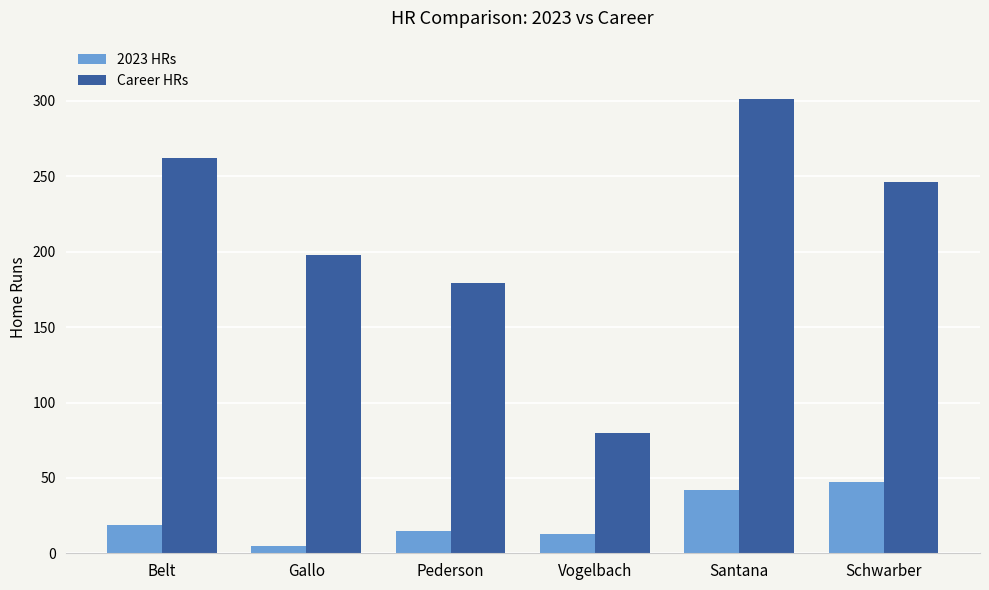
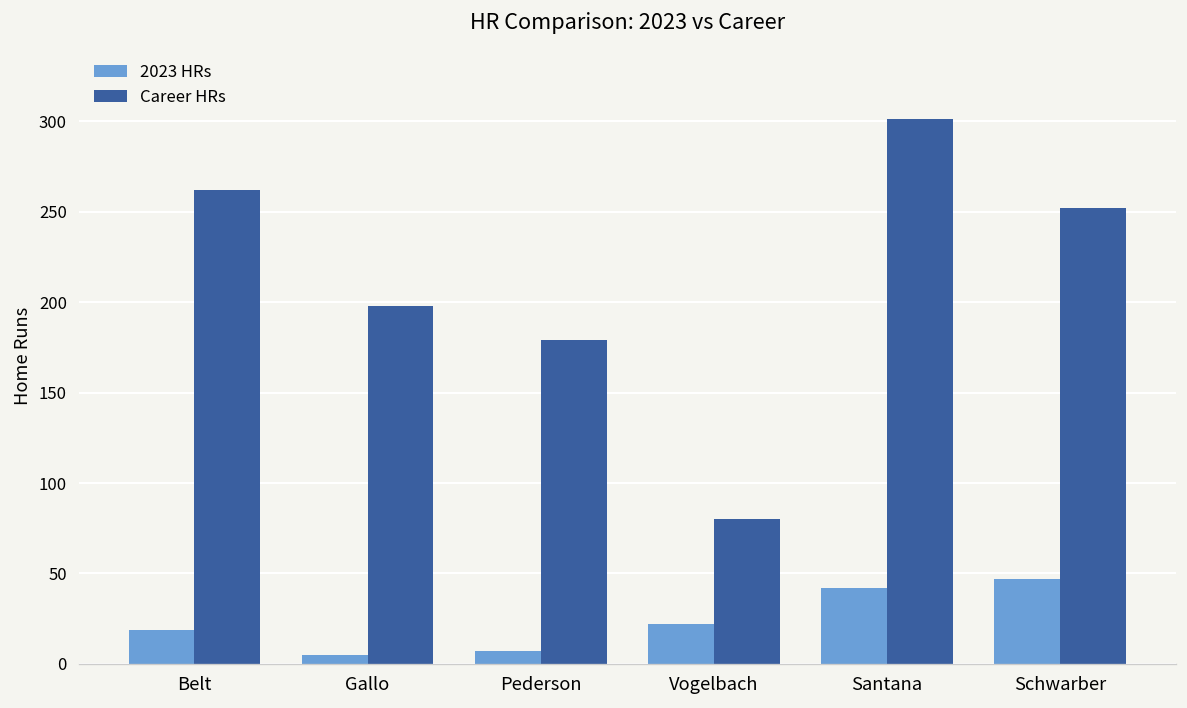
2023 HRs, Pederson: 15 -> 7
2023 HRs, Vogelbach: 13 -> 22
Career HRs, Schwarber: 246 -> 252
